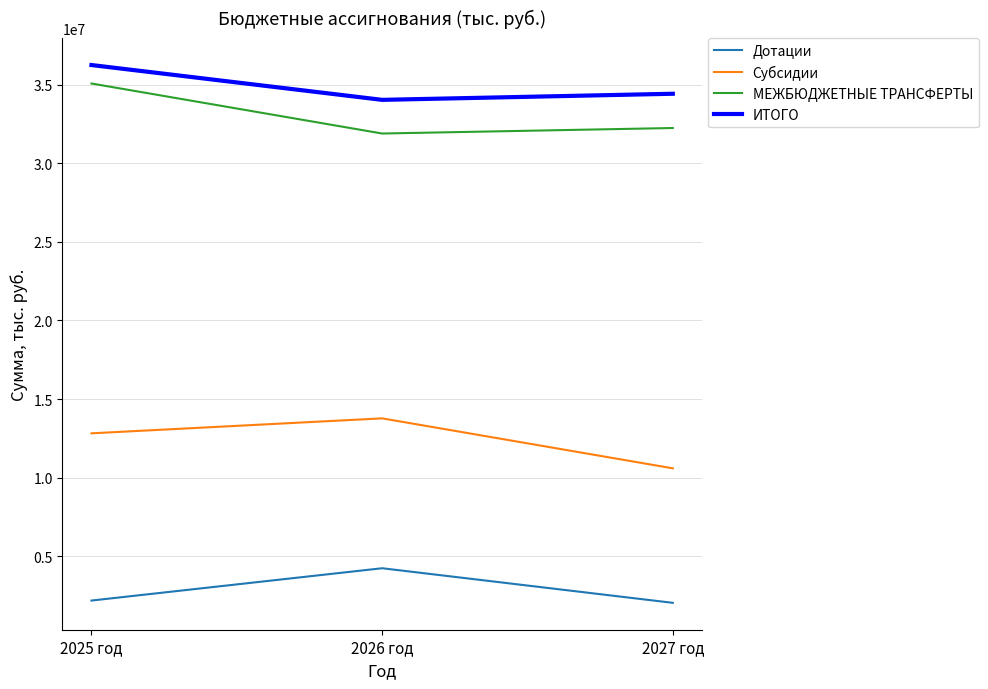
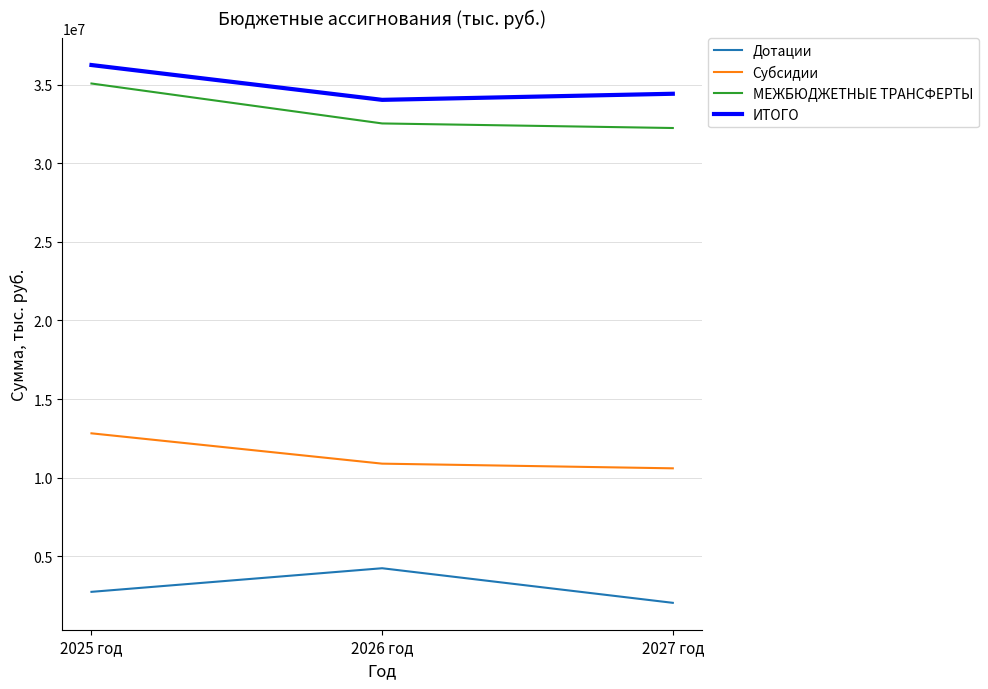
Дотации, 2025 год: 2200000 -> 2800000
Субсидии, 2026 год: 13800000 -> 10900000
МЕЖБЮДЖЕТНЫЕ ТРАНСФЕРТЫ, 2026 год: 31900000 -> 32500000
